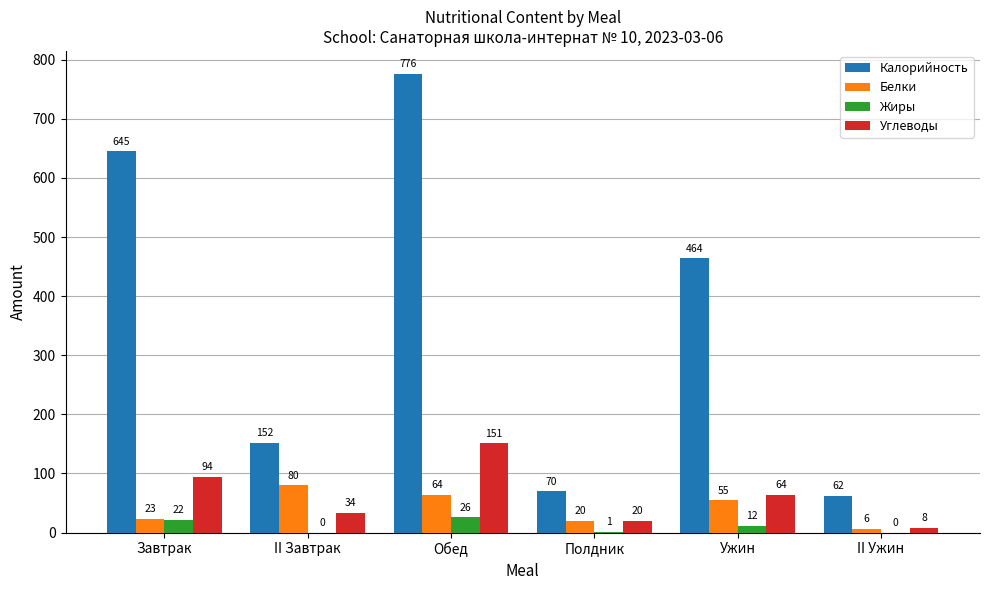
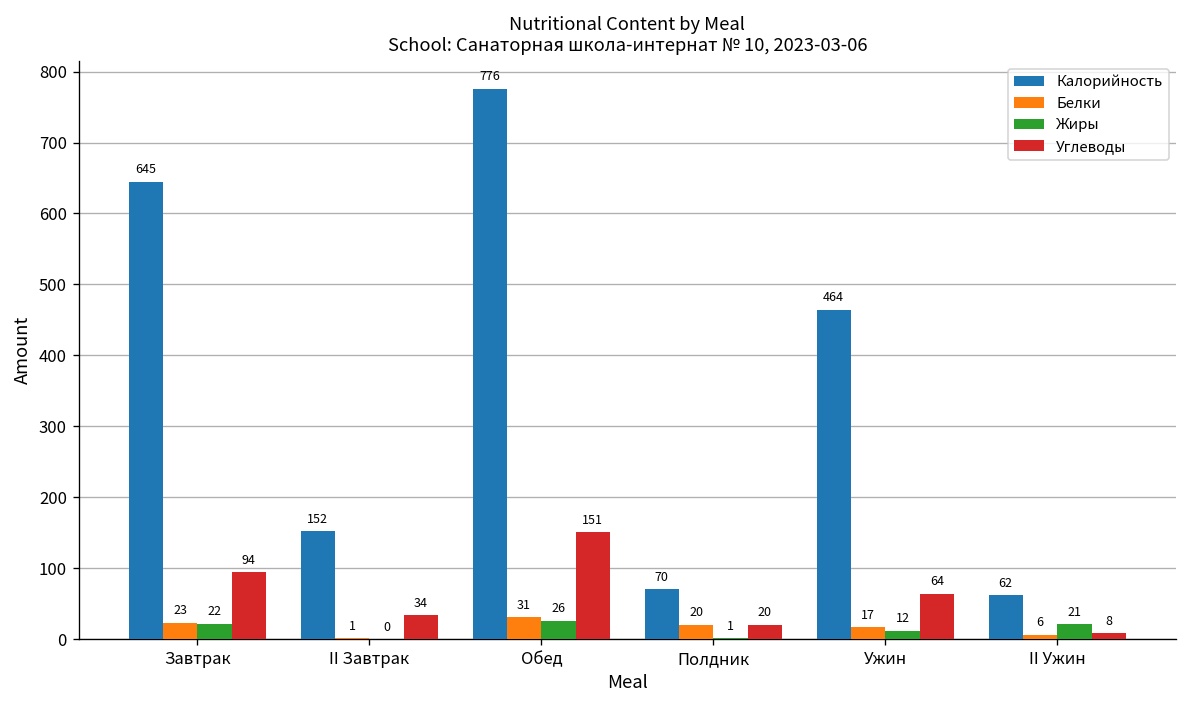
Белки, II Завтрак: 80 -> 1
Белки, Обед: 64 -> 31
Белки, Ужин: 55 -> 17
Жиры, II Ужин: 0 -> 21
